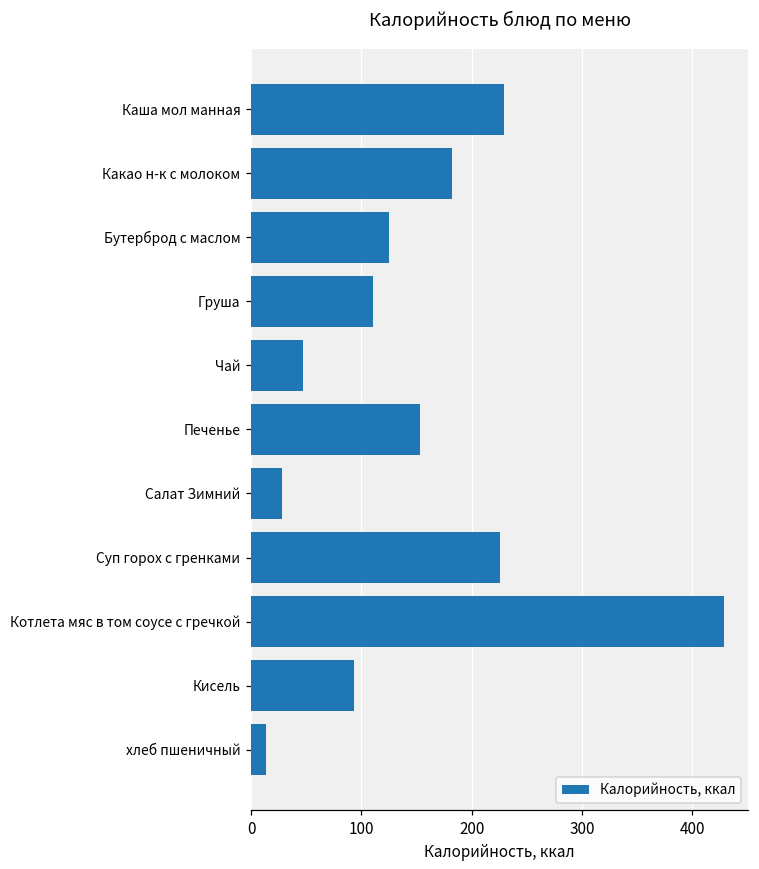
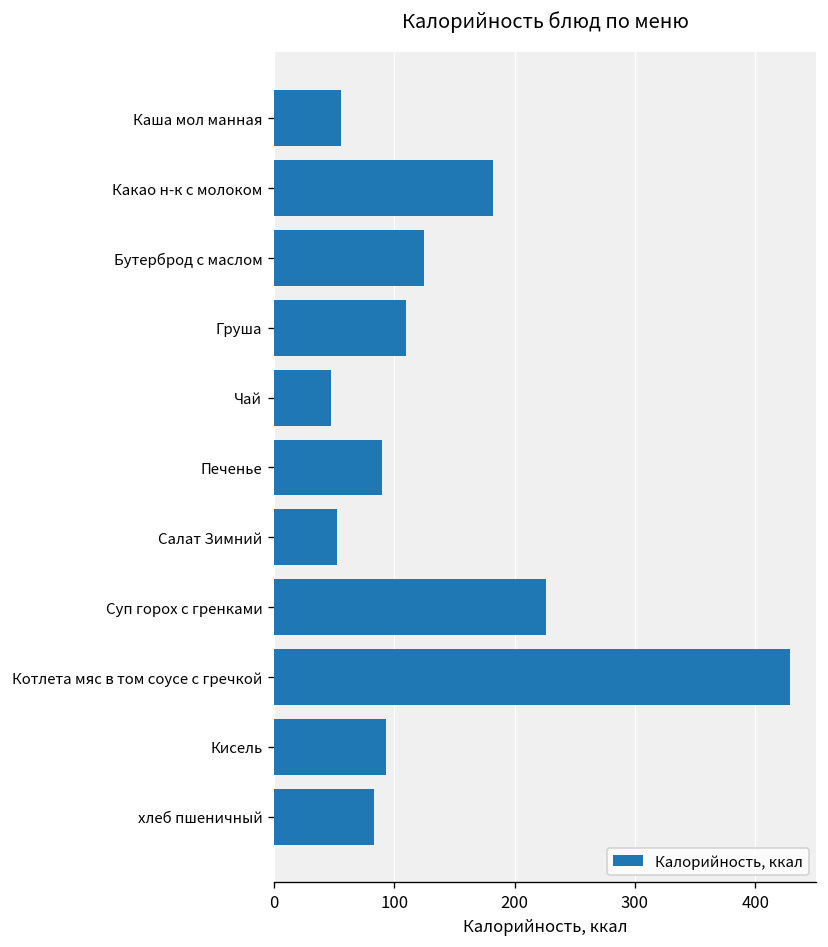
Каша мол манная: 229 -> 56
Печенье: 153 -> 90
Салат Зимний: 28 -> 52
хлеб пшеничный: 13 -> 83
